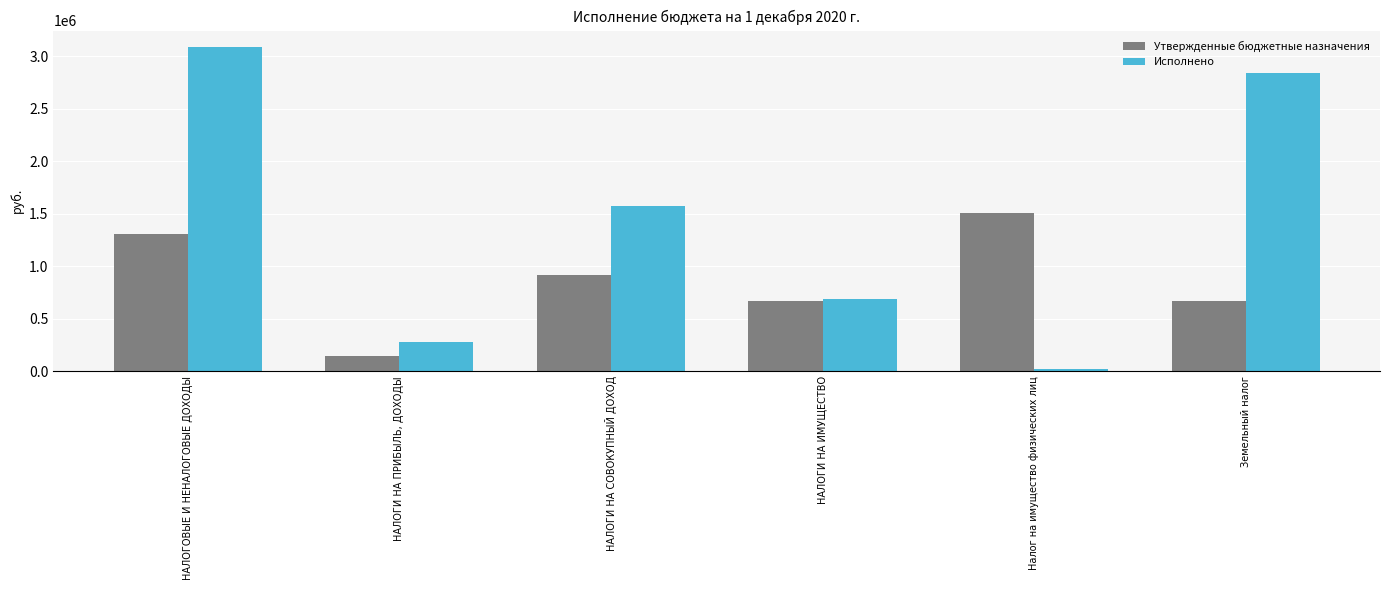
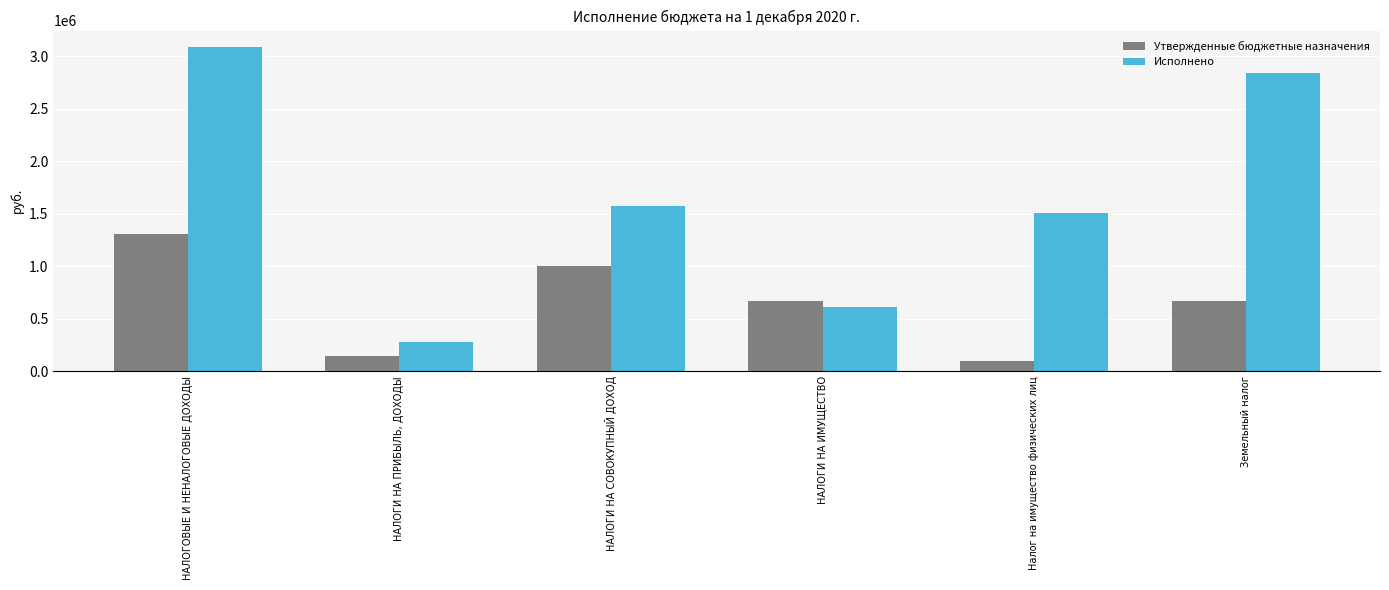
Утвержденные бюджетные назначения, НАЛОГИ НА СОВОКУПНЫЙ ДОХОД: 910000 -> 1000000
Исполнено, НАЛОГИ НА ИМУЩЕСТВО: 690000 -> 610000
Утвержденные бюджетные назначения, Налог на имущество физических лиц: 1500000 -> 100000
Исполнено, Налог на имущество физических лиц: 20000 -> 1510000
